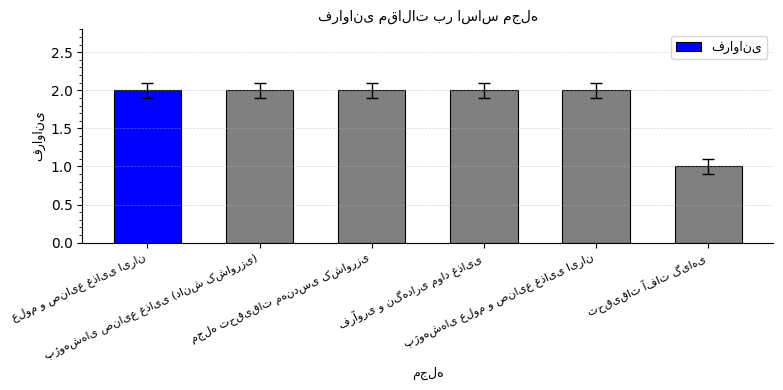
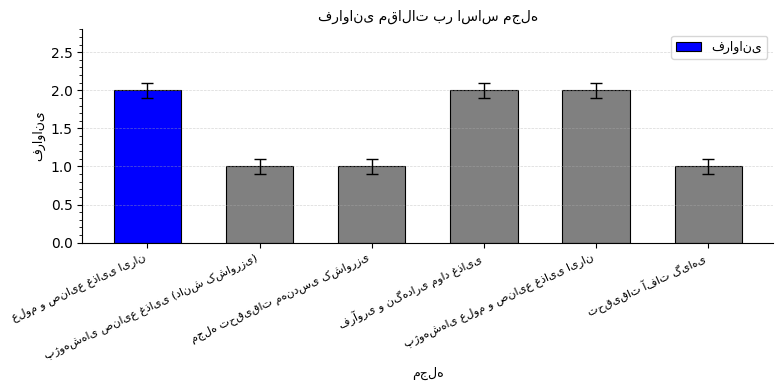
فراوانی, پژوهشهای صنایع غذایی (دانش کشاورزی): 2 -> 1
فراوانی, مجله تحقیقات مهندسی کشاورزی: 2 -> 1
